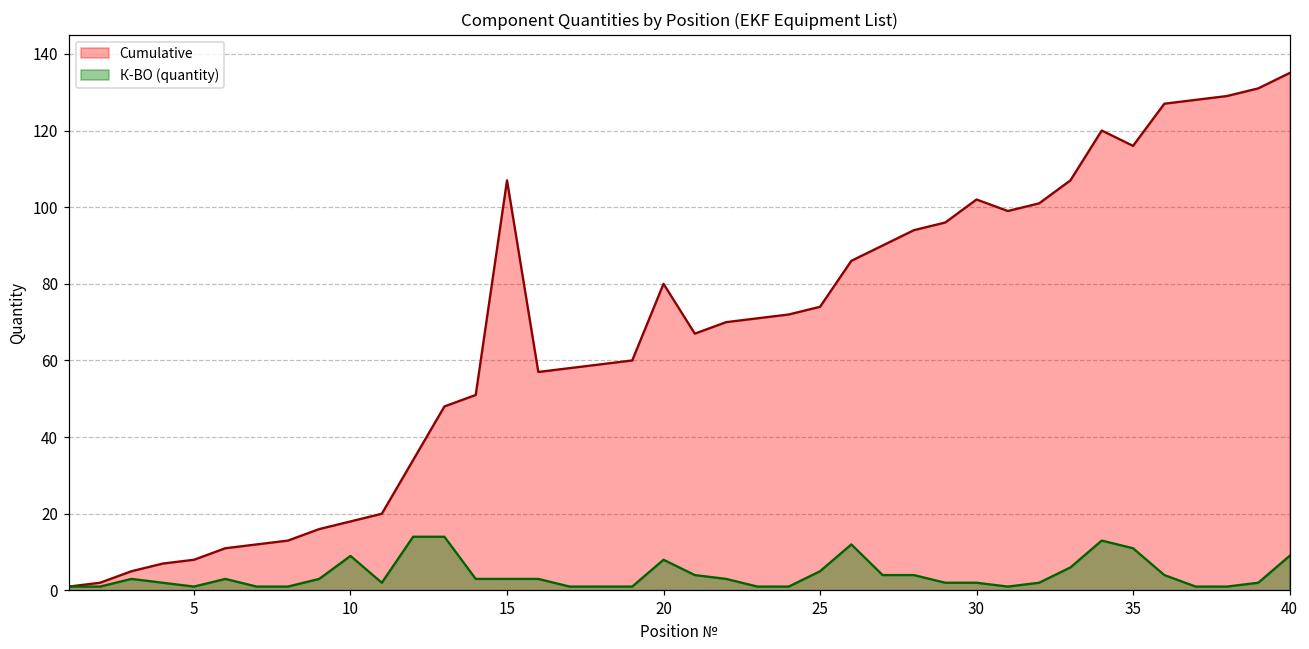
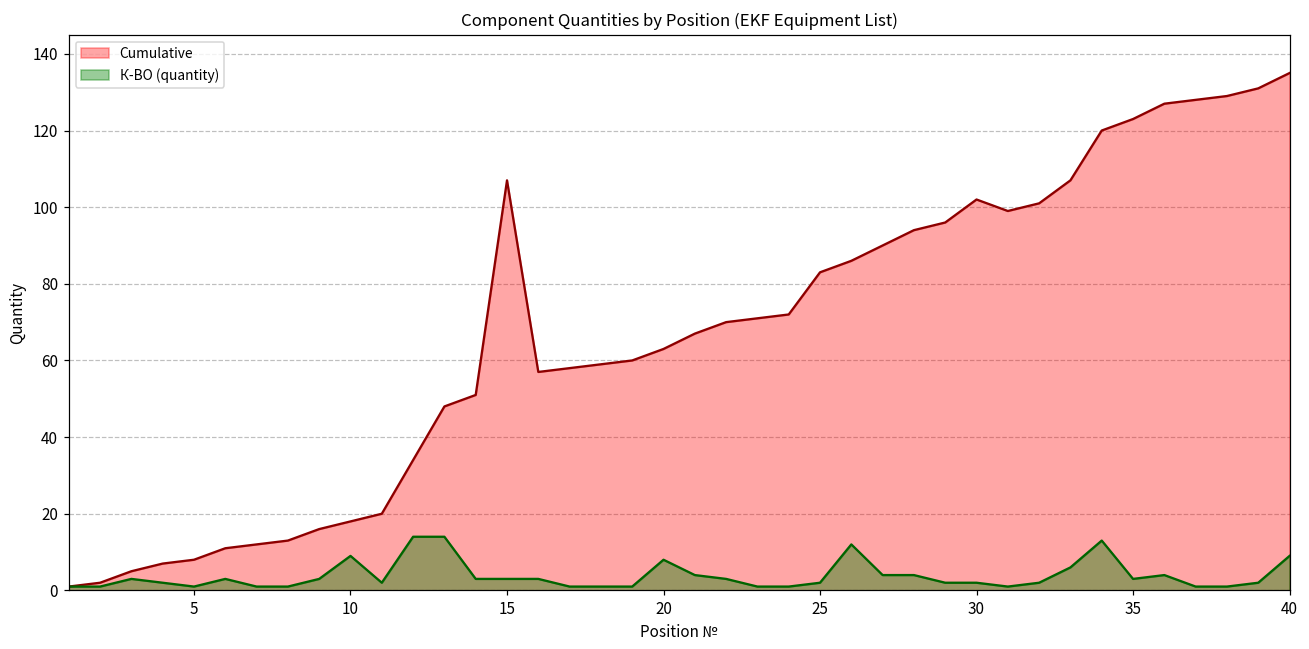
Cumulative, 20: 80 -> 63
Cumulative, 25: 74 -> 83
К-ВО (quantity), 25: 5 -> 2
Cumulative, 35: 116 -> 123
К-ВО (quantity), 35: 11 -> 3
